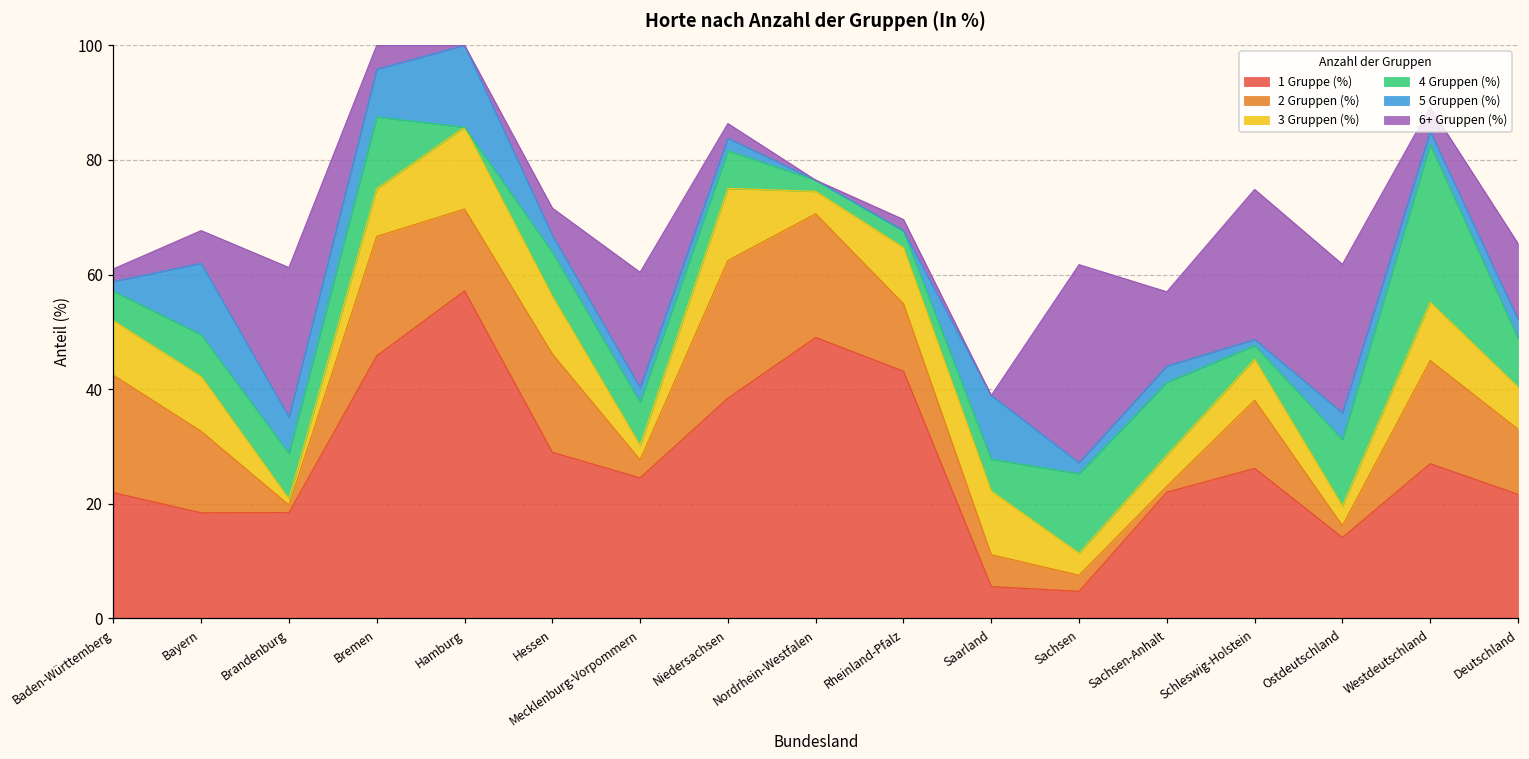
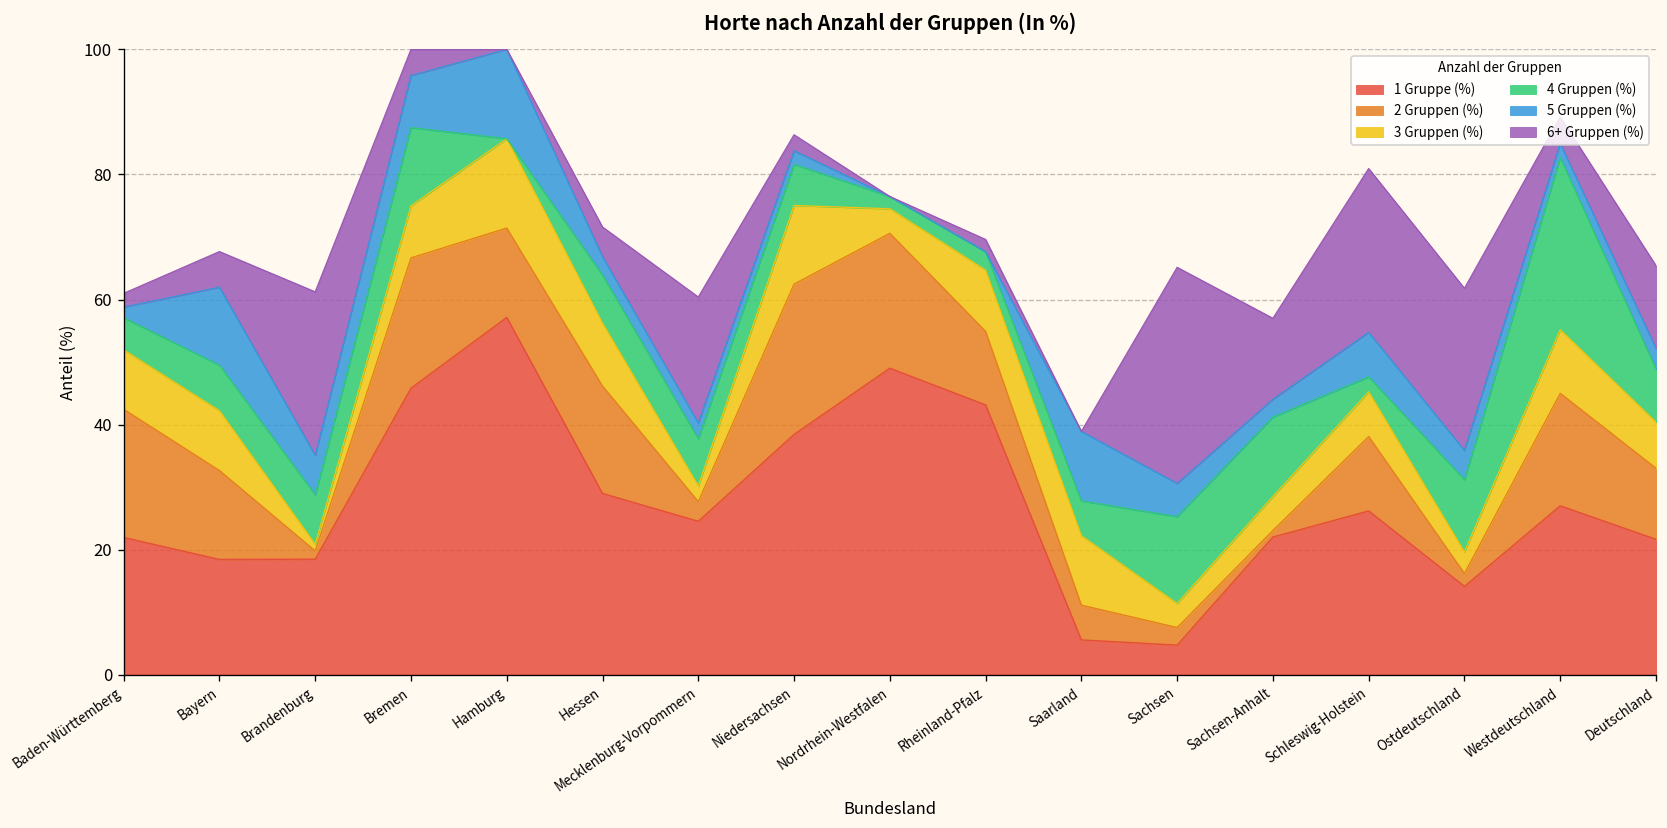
5 Gruppen (%), Sachsen: 2 -> 5
5 Gruppen (%), Schleswig-Holstein: 1 -> 7
